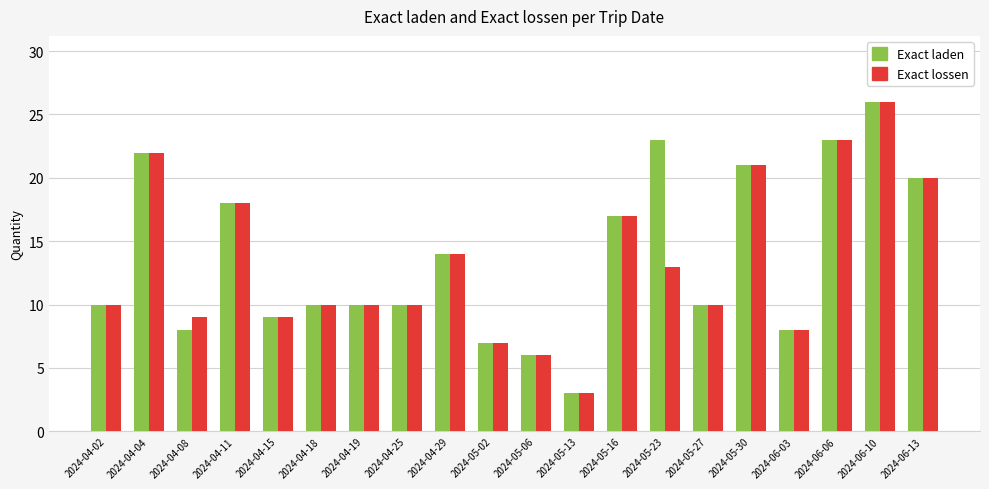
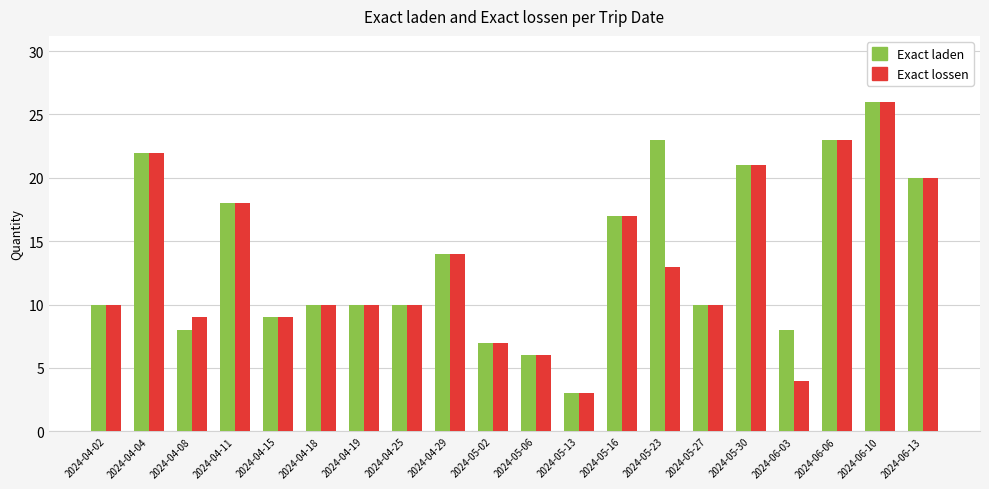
Exact lossen, 2024-06-03: 8 -> 4
